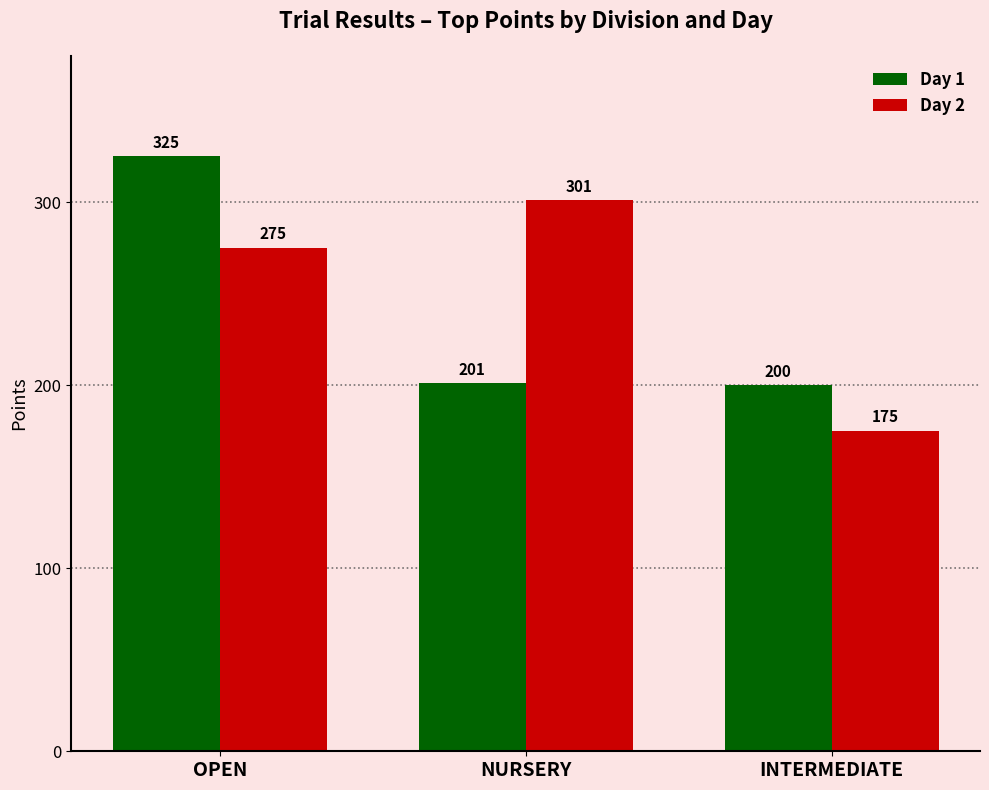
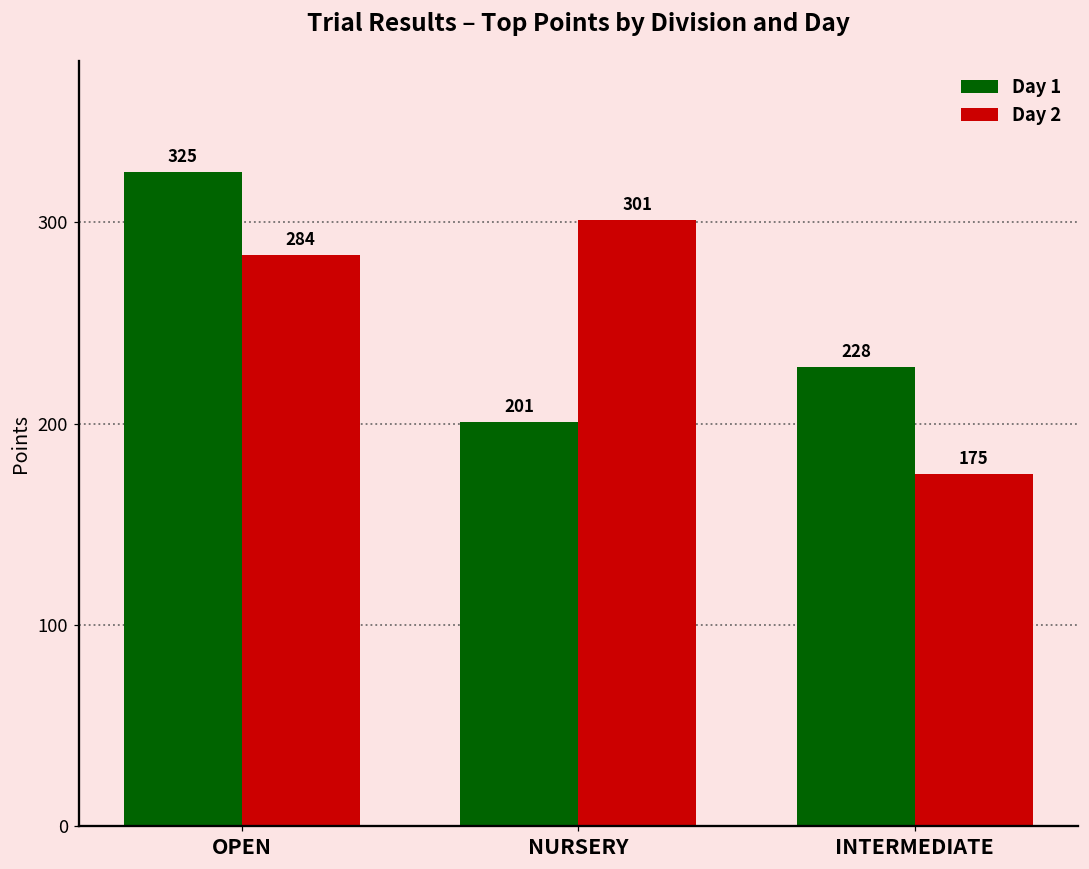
Day 2, OPEN: 275 -> 284
Day 1, INTERMEDIATE: 200 -> 228
